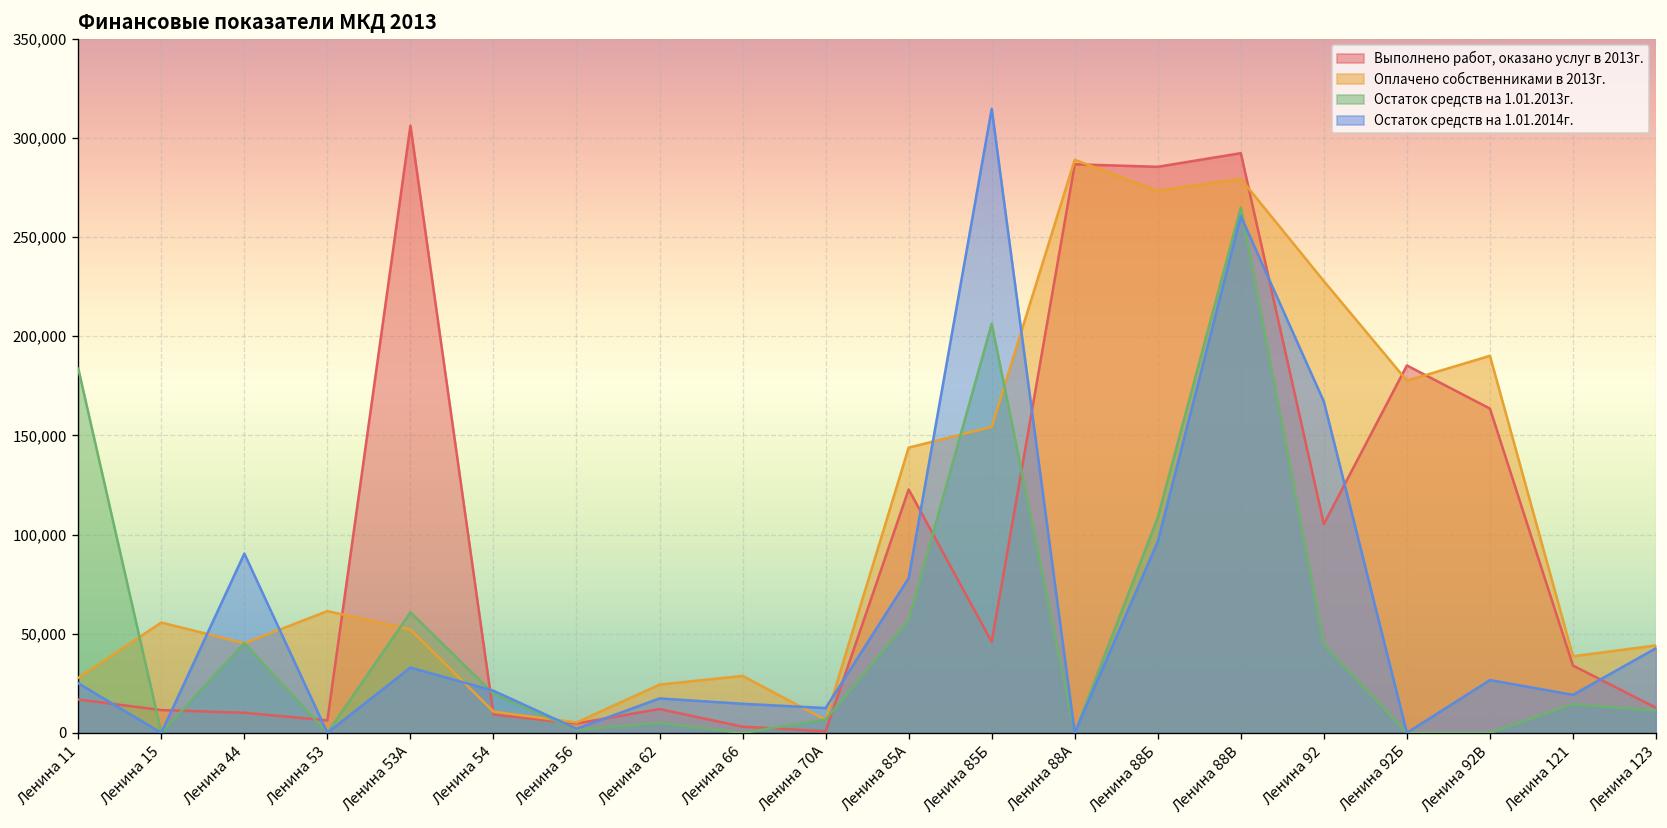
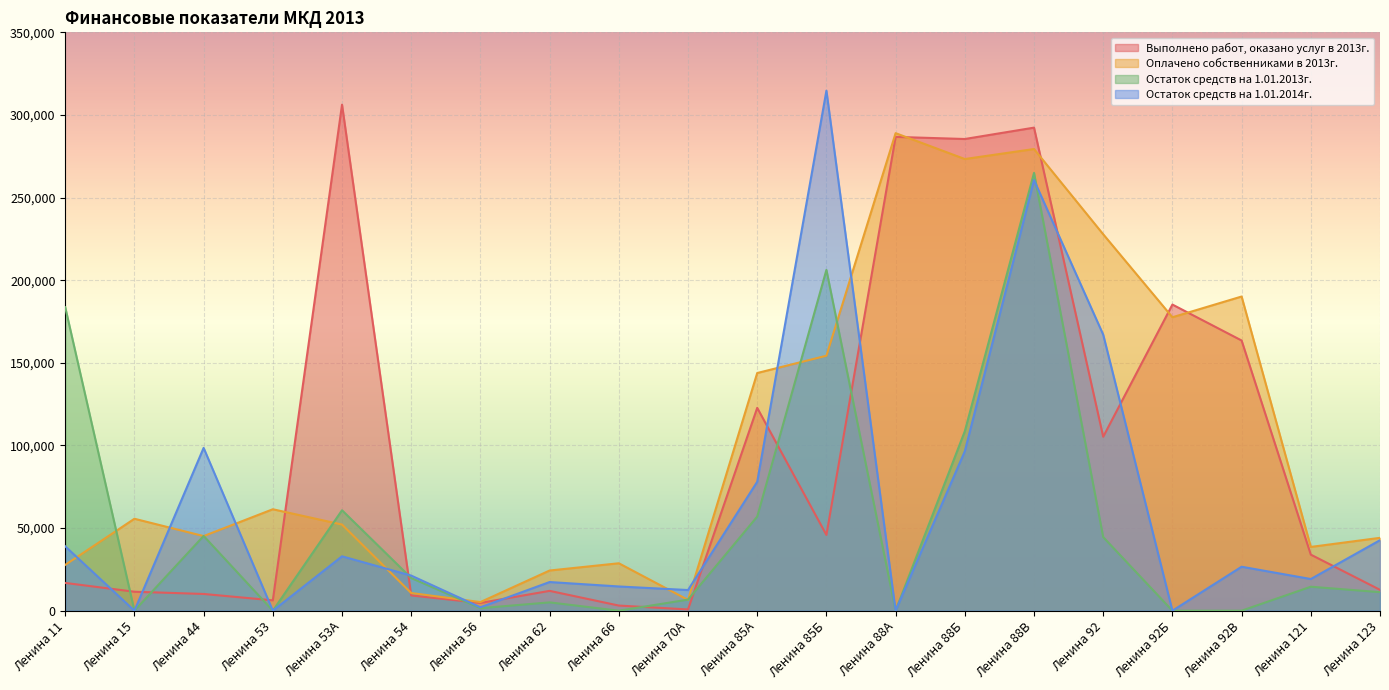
Остаток средств на 1.01.2014г., Ленина 11: 25,000 -> 39,000
Остаток средств на 1.01.2014г., Ленина 44: 90,000 -> 99,000
